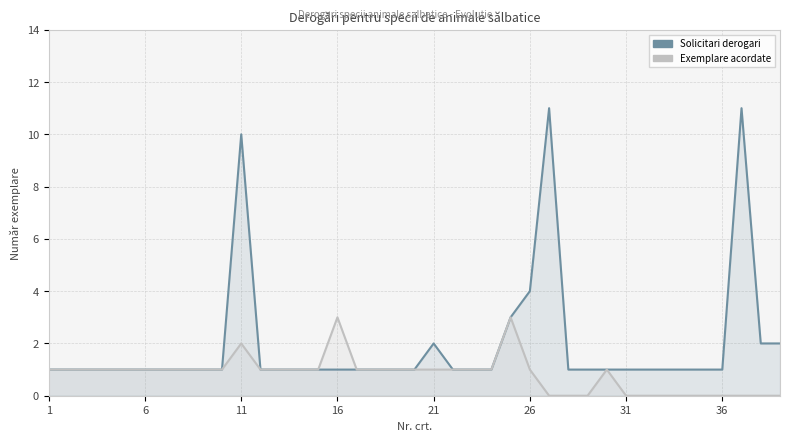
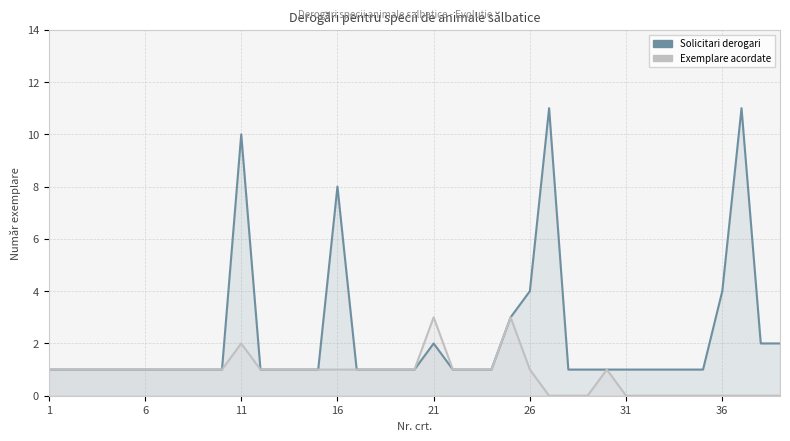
Solicitari derogari, 16: 1 -> 8
Exemplare acordate, 16: 3 -> 1
Exemplare acordate, 21: 1 -> 3
Solicitari derogari, 36: 1 -> 4
